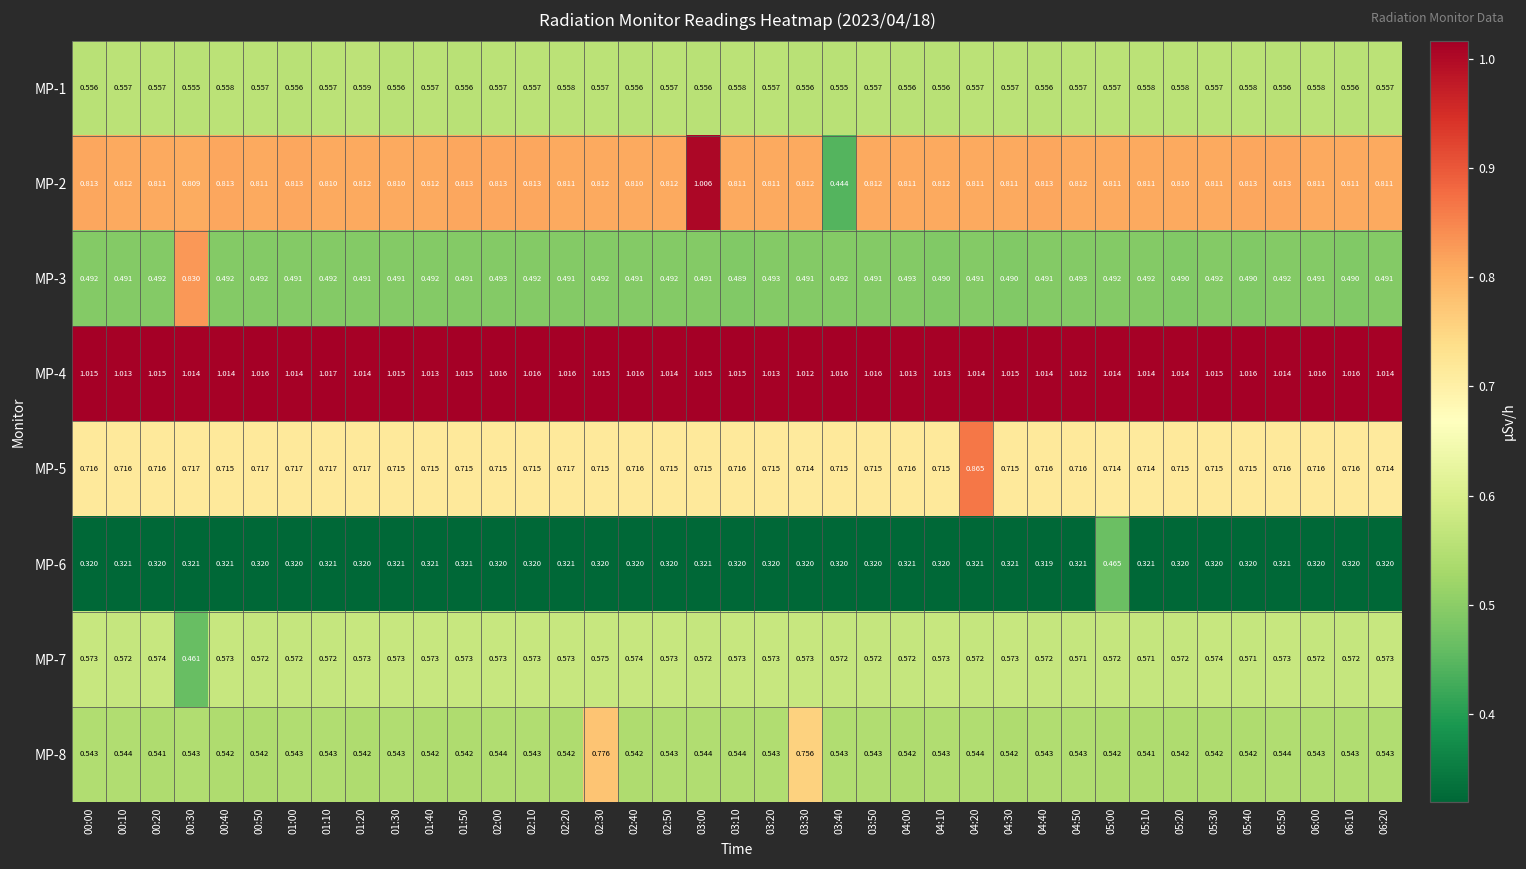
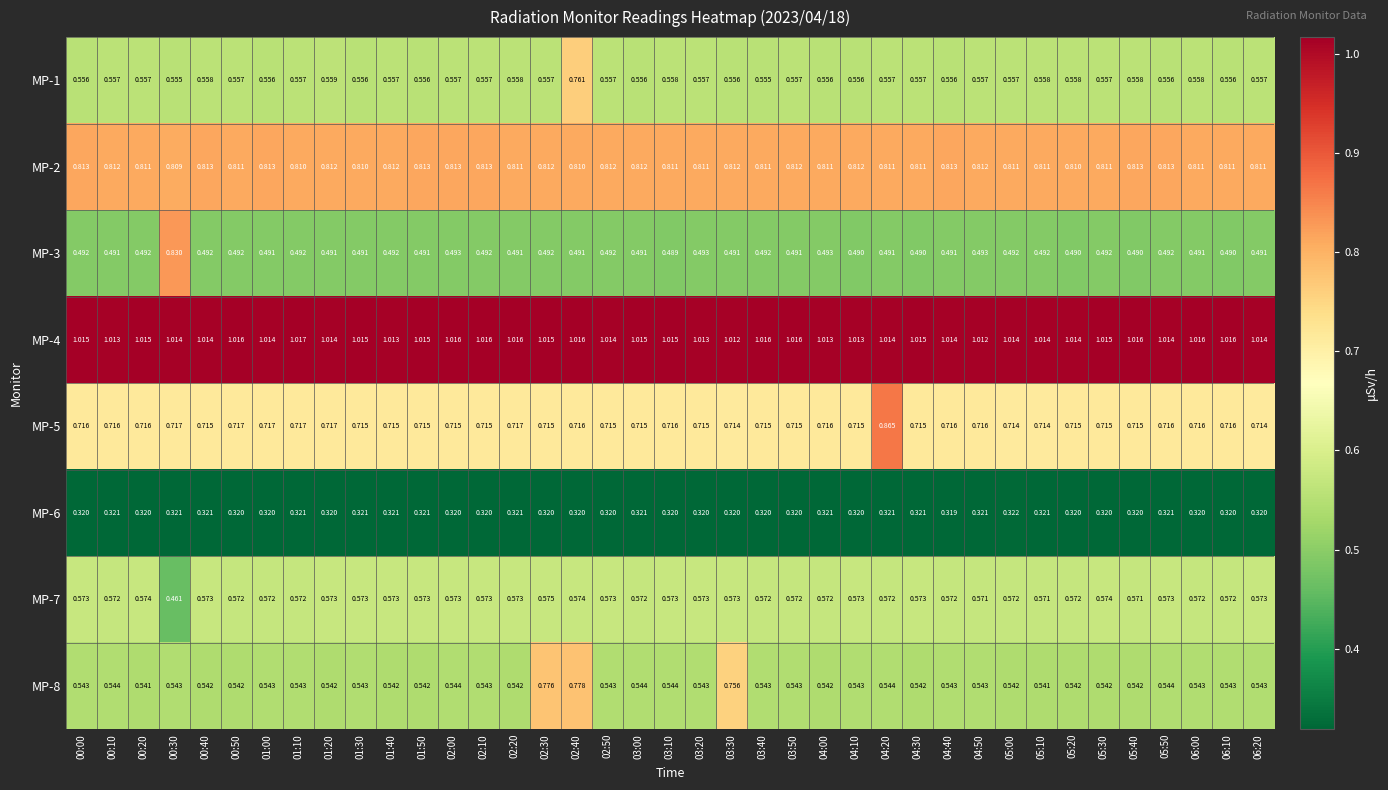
MP-1, 02:40: 0.556 -> 0.761
MP-2, 03:00: 1.006 -> 0.812
MP-2, 03:40: 0.444 -> 0.811
MP-6, 05:00: 0.465 -> 0.322
MP-8, 02:40: 0.542 -> 0.778
